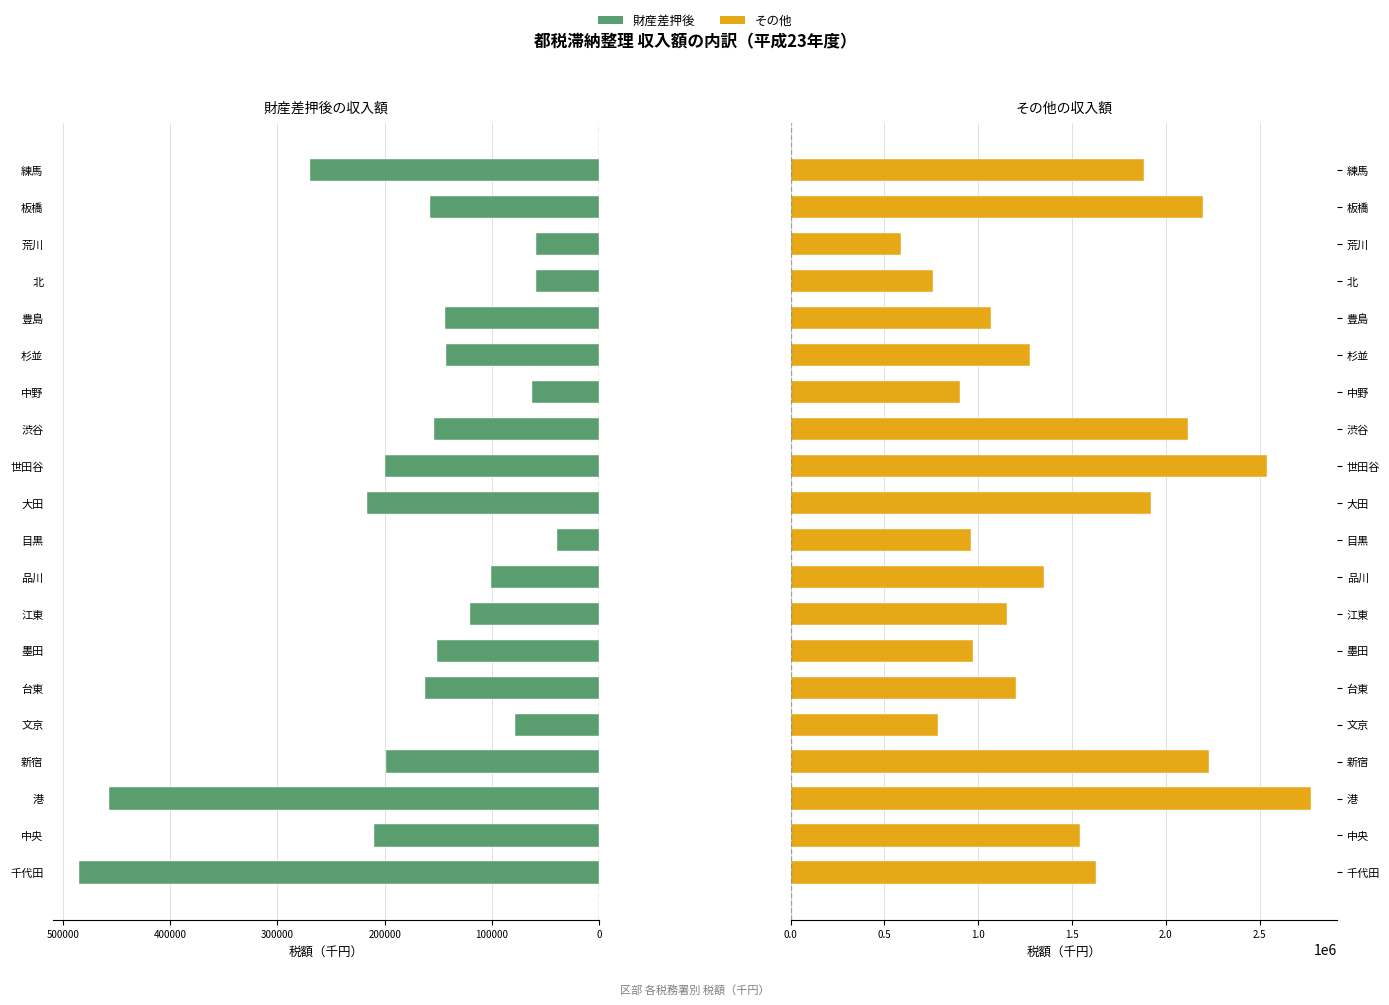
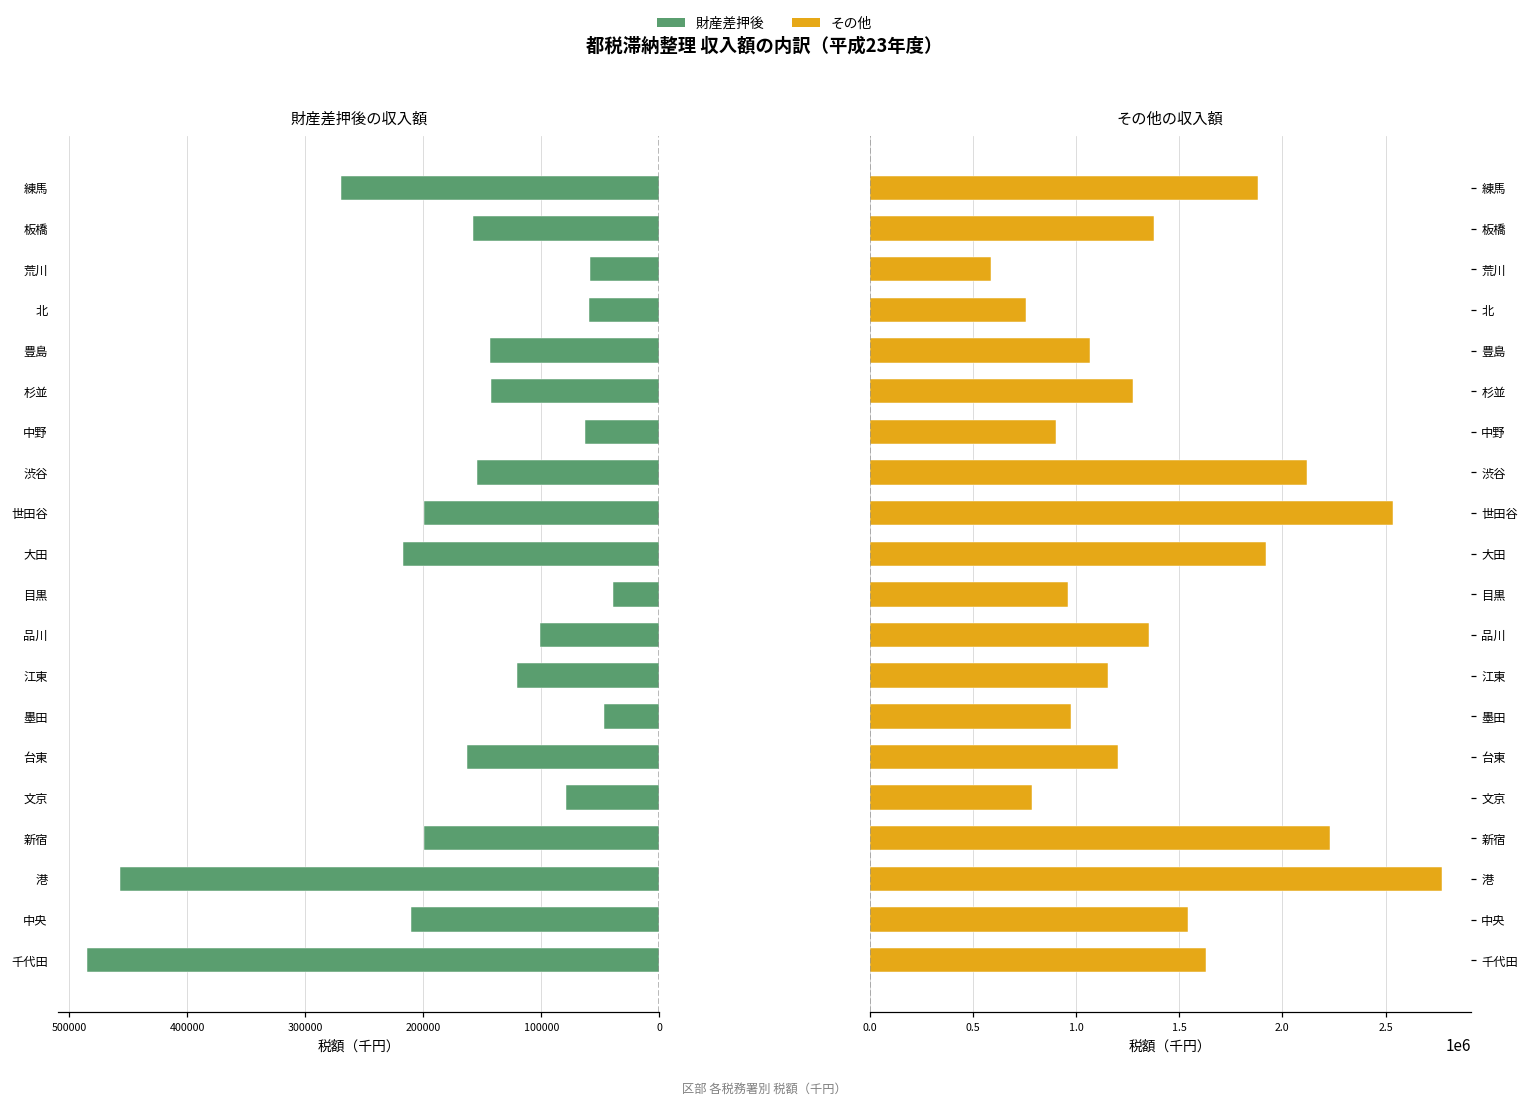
財産差押後の収入額, 墨田: 151000 -> 47000
その他の収入額, 板橋: 2200000 -> 1380000
